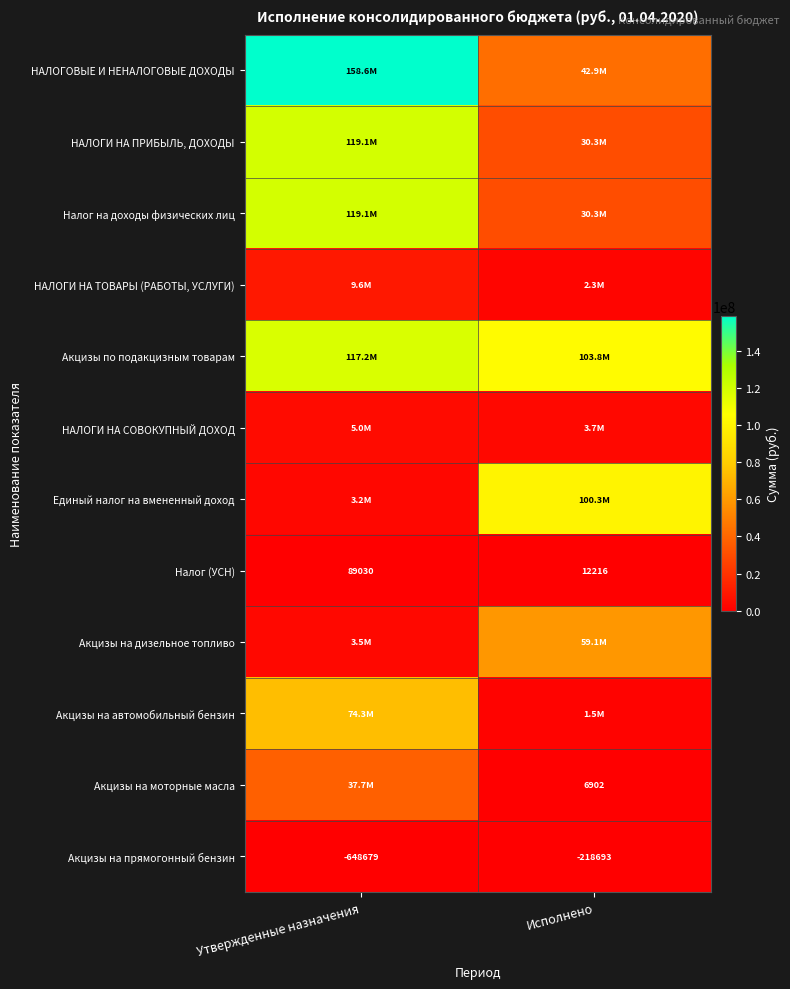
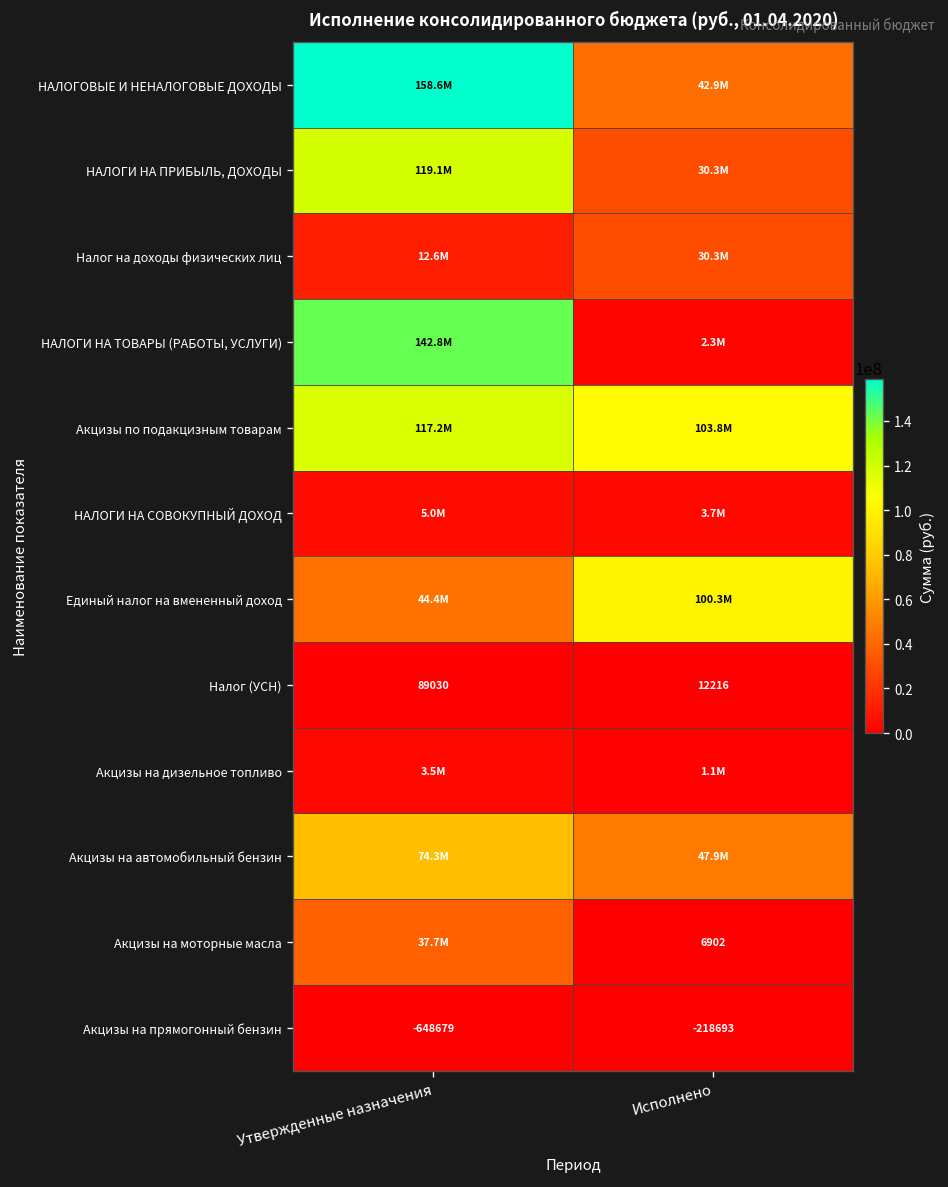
Налог на доходы физических лиц, Утвержденные назначения: 119.1M -> 12.6M
НАЛОГИ НА ТОВАРЫ (РАБОТЫ, УСЛУГИ), Утвержденные назначения: 9.6M -> 142.8M
Единый налог на вмененный доход, Утвержденные назначения: 3.2M -> 44.4M
Акцизы на дизельное топливо, Исполнено: 59.1M -> 1.1M
Акцизы на автомобильный бензин, Исполнено: 1.5M -> 47.9M
